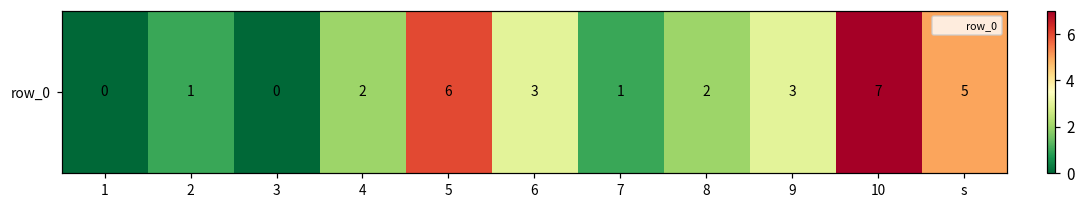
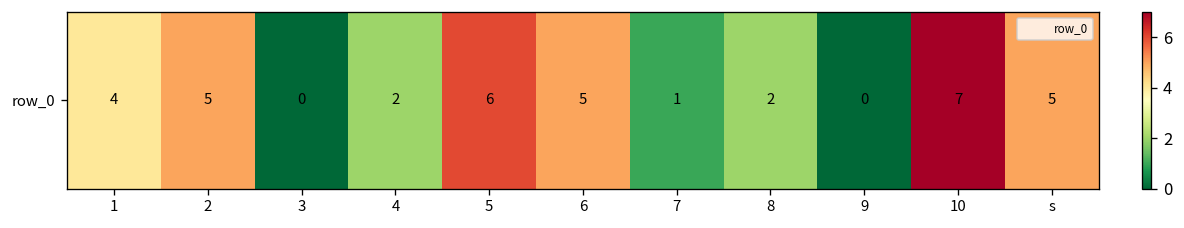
row_0, 1: 0 -> 4
row_0, 2: 1 -> 5
row_0, 6: 3 -> 5
row_0, 9: 3 -> 0
